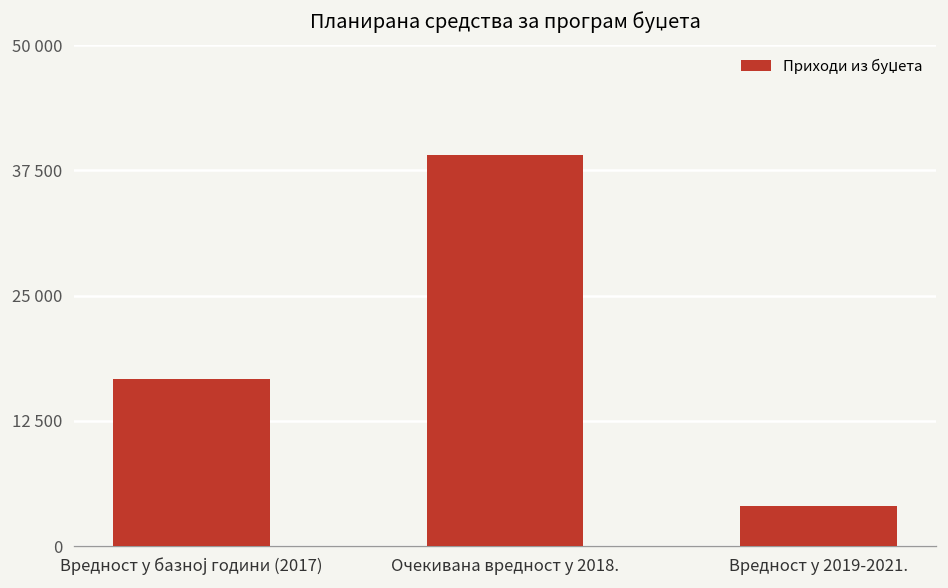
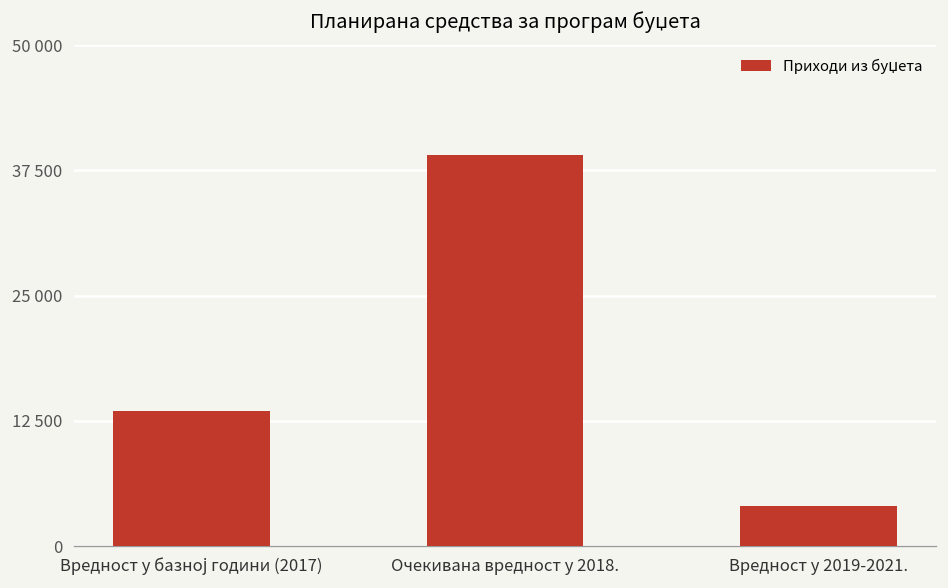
Вредност у базној години (2017): 17000 -> 14000
